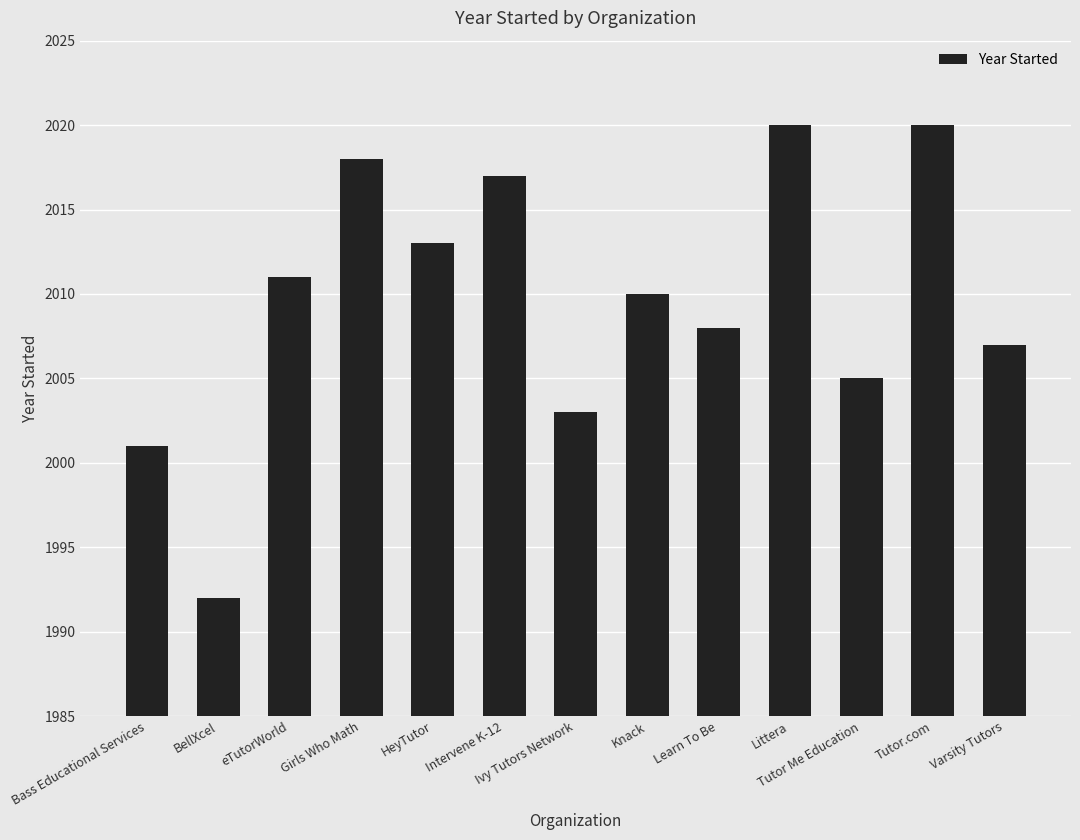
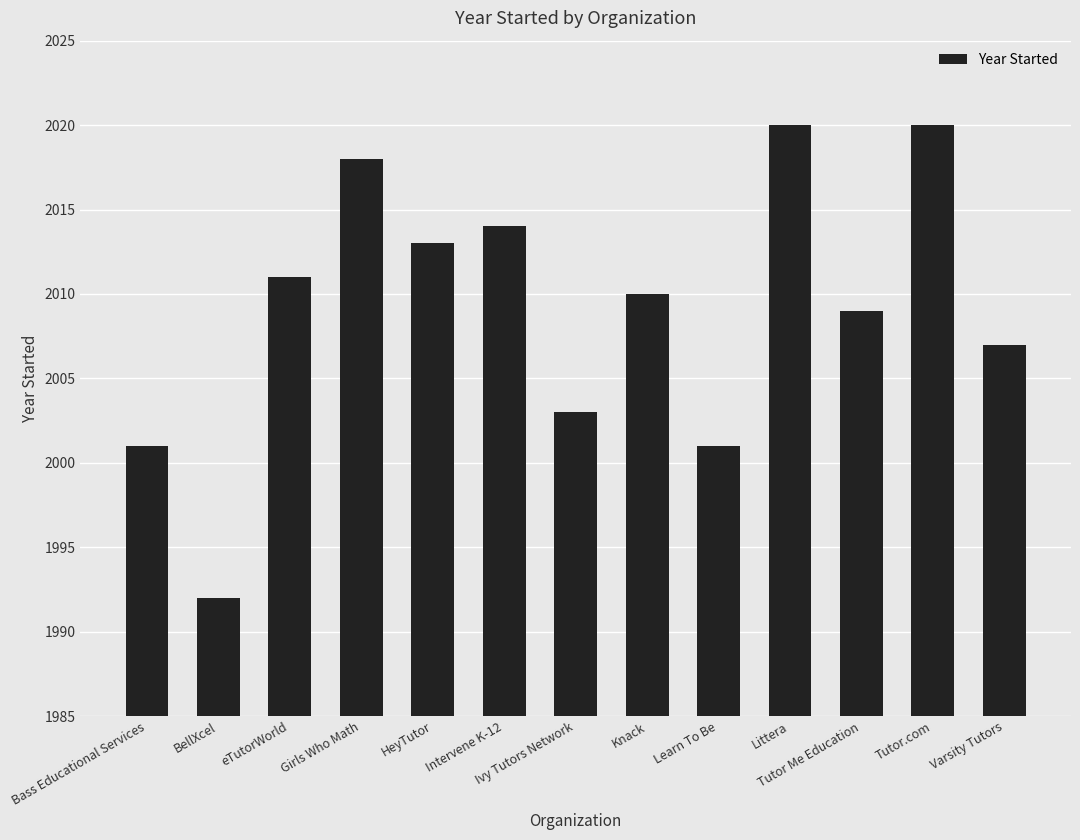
Intervene K-12: 2017 -> 2014
Learn To Be: 2008 -> 2001
Tutor Me Education: 2005 -> 2009
